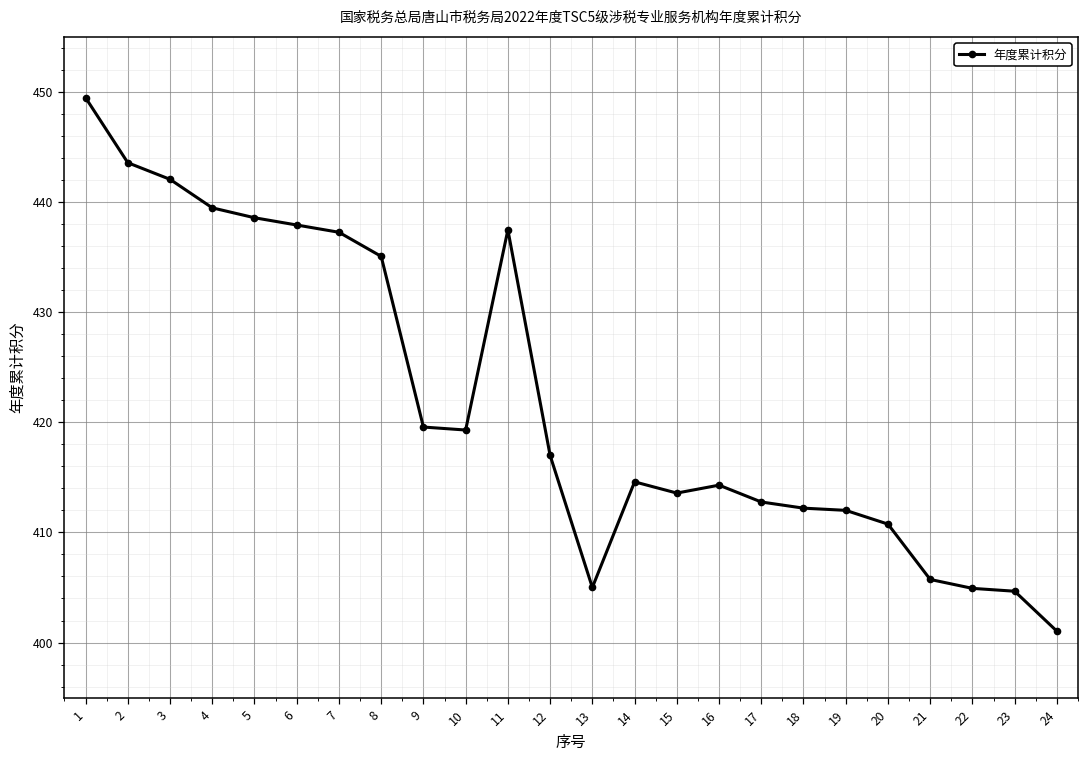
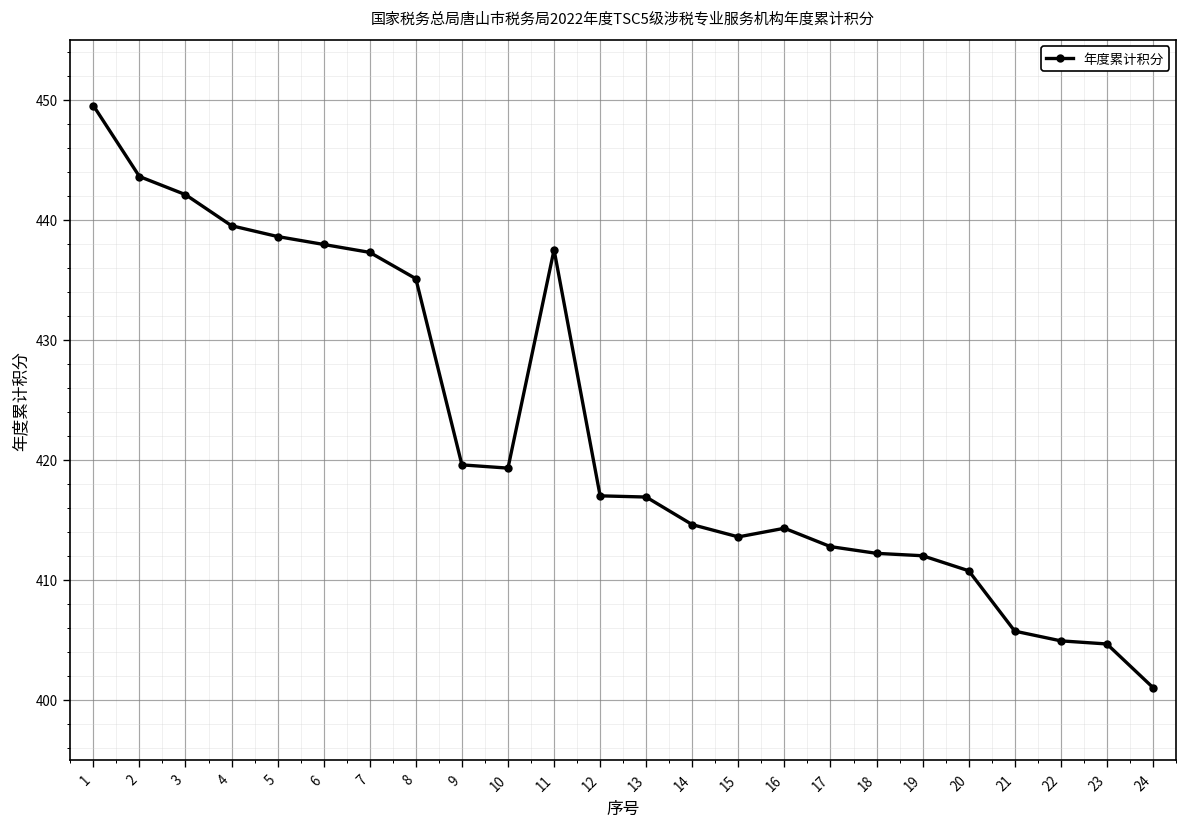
13: 405.0 -> 416.9
